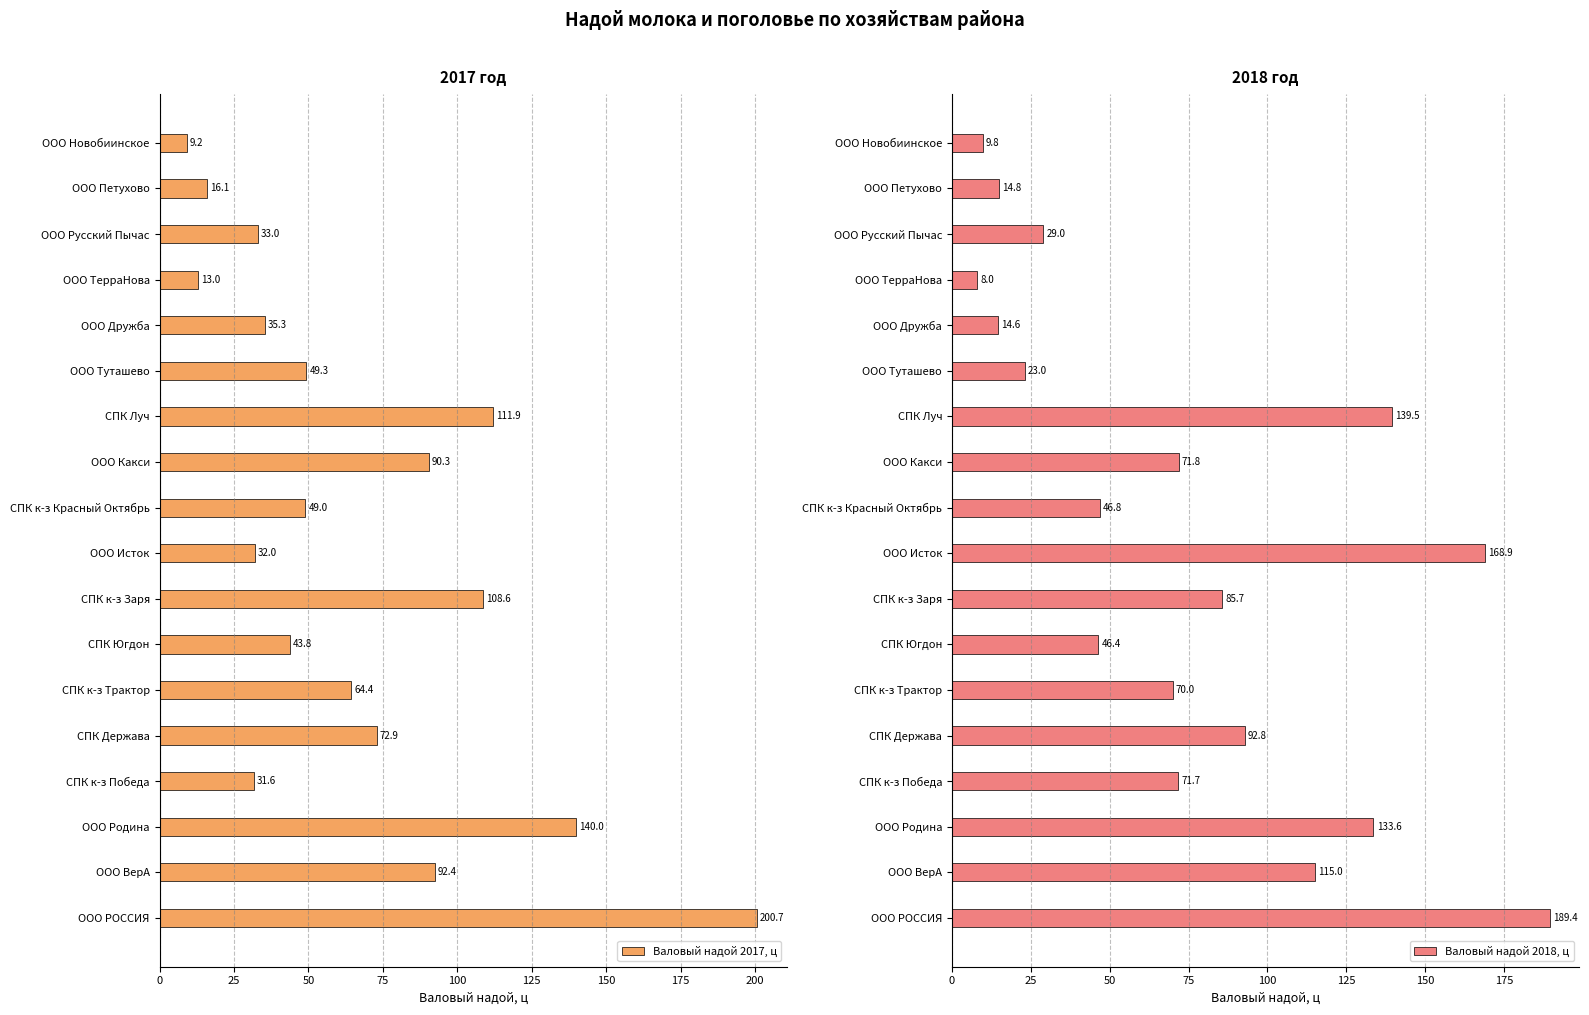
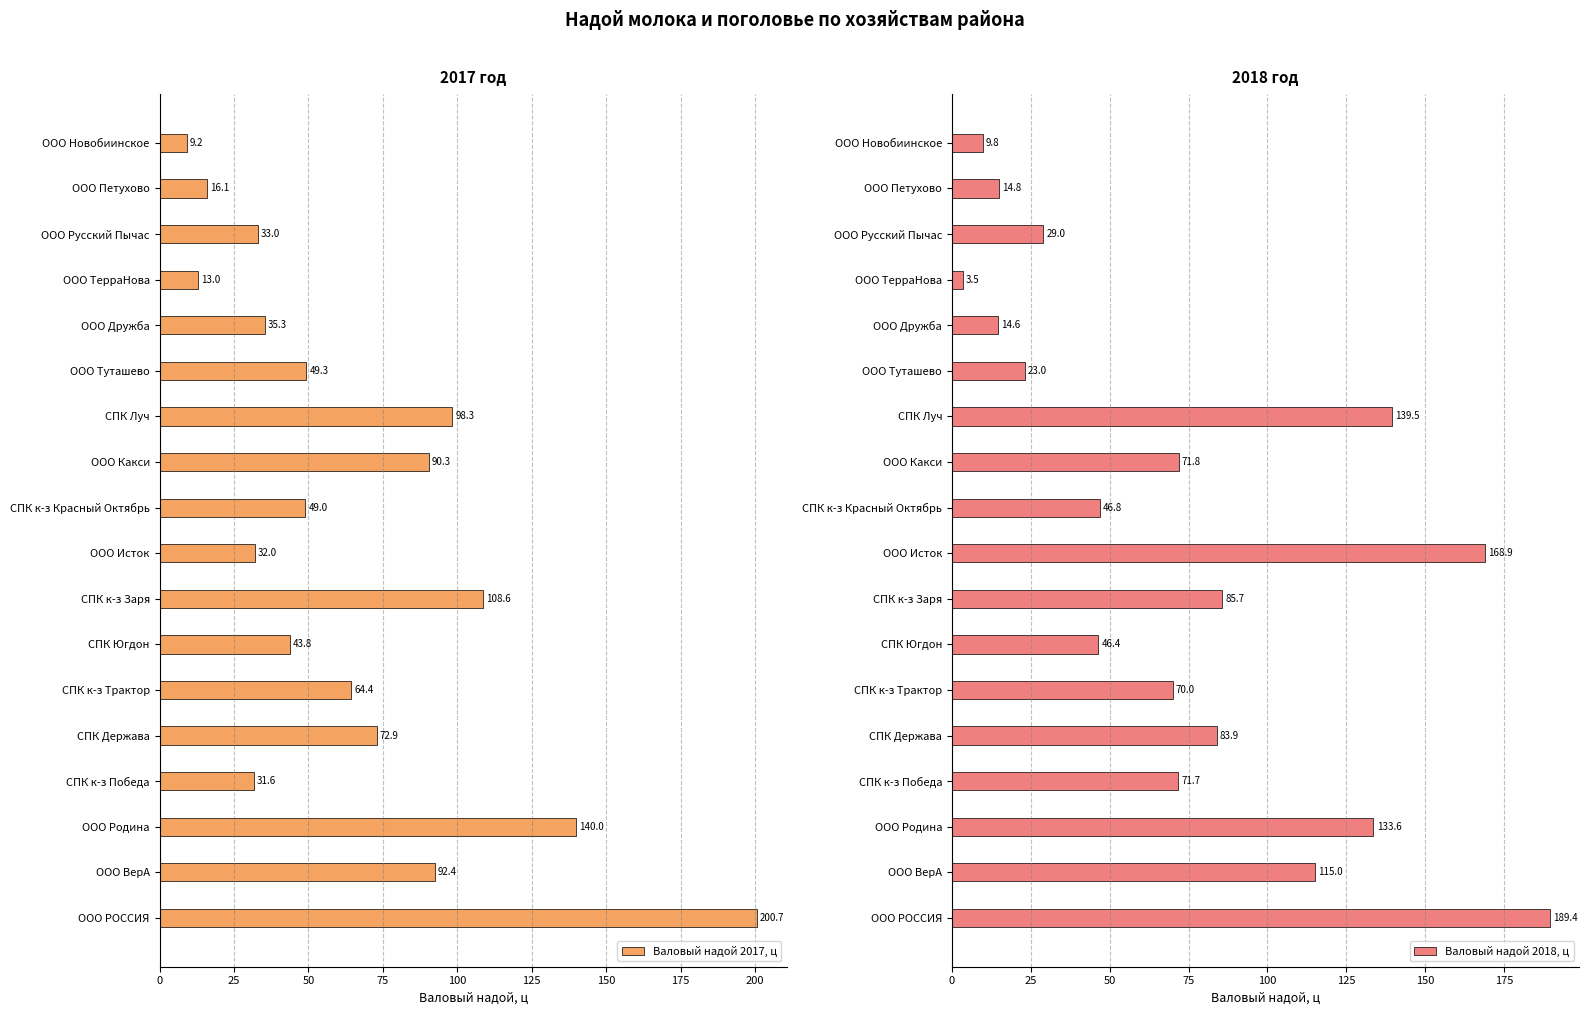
2017 год, СПК Луч: 111.9 -> 98.3
2018 год, ООО ТерраНова: 8.0 -> 3.5
2018 год, СПК Держава: 92.8 -> 83.9
